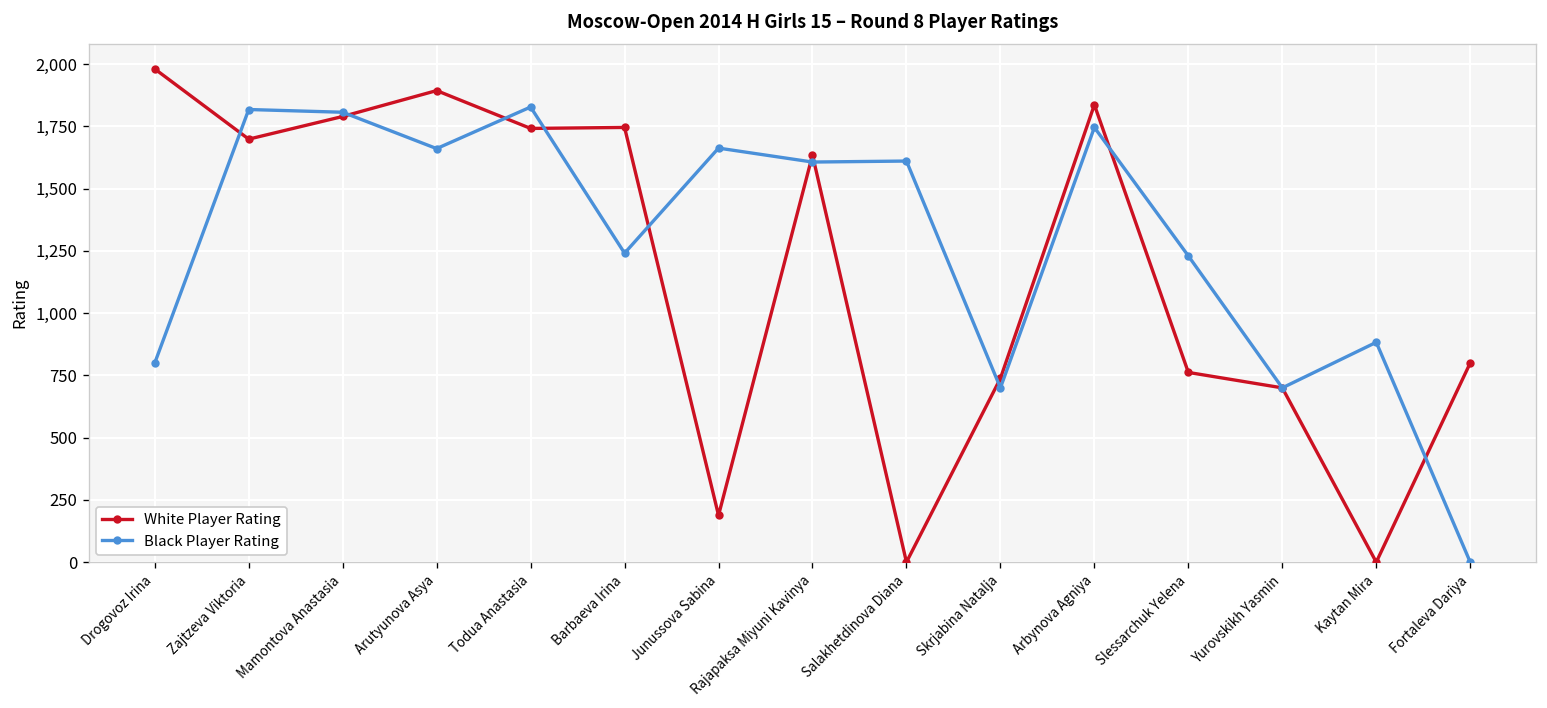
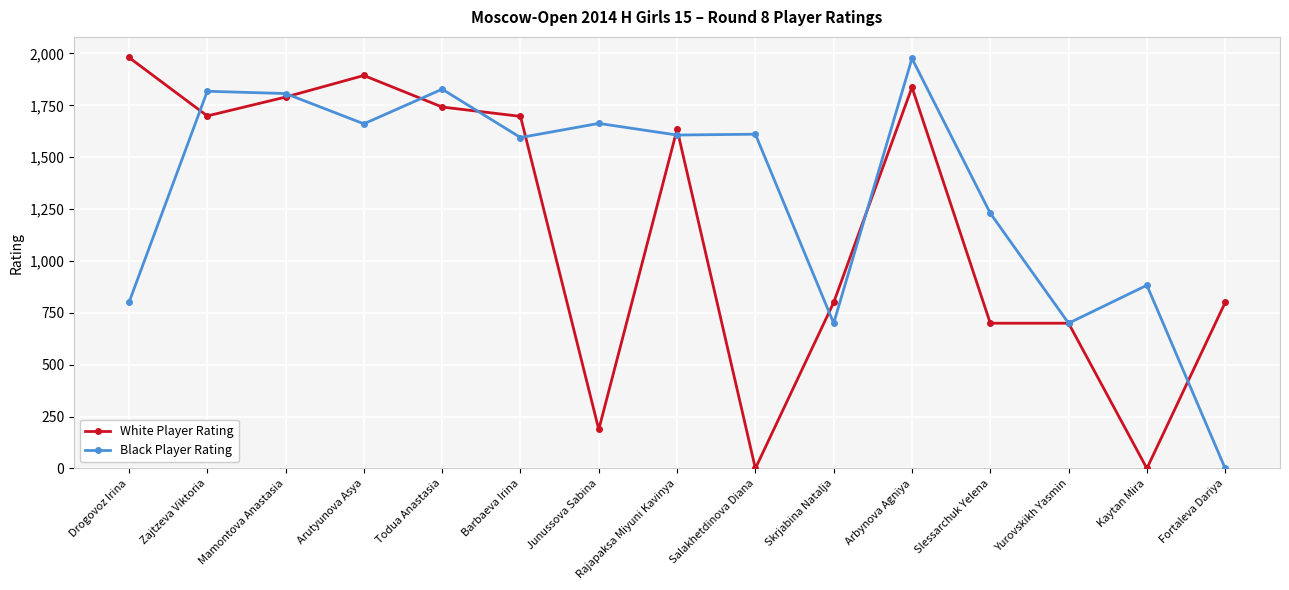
White Player Rating, Barbaeva Irina: 1,750 -> 1,700
Black Player Rating, Barbaeva Irina: 1,240 -> 1,600
White Player Rating, Skrjabina Natalja: 740 -> 800
Black Player Rating, Arbynova Agniya: 1,750 -> 1,980
White Player Rating, Slessarchuk Yelena: 760 -> 700
